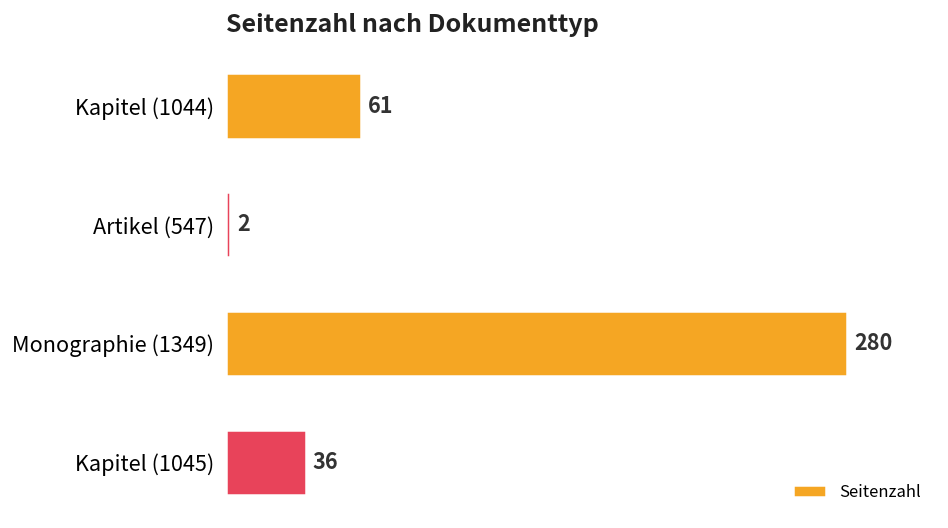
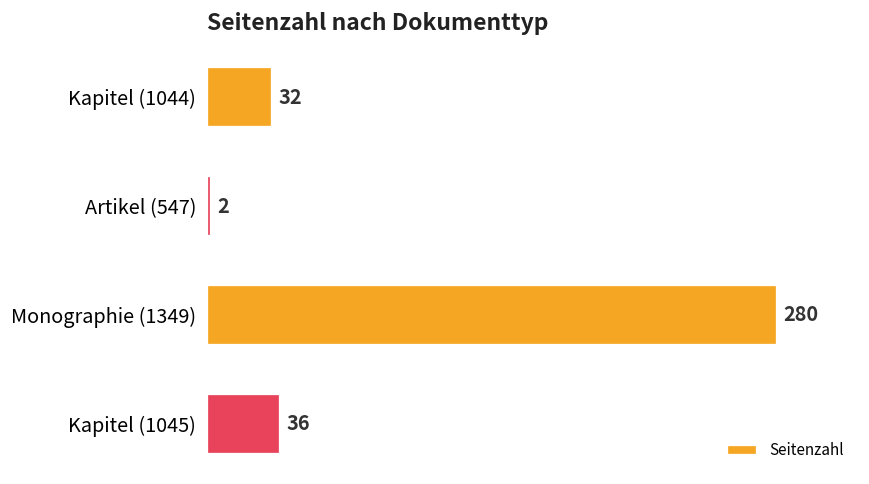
Kapitel (1044): 61 -> 32
